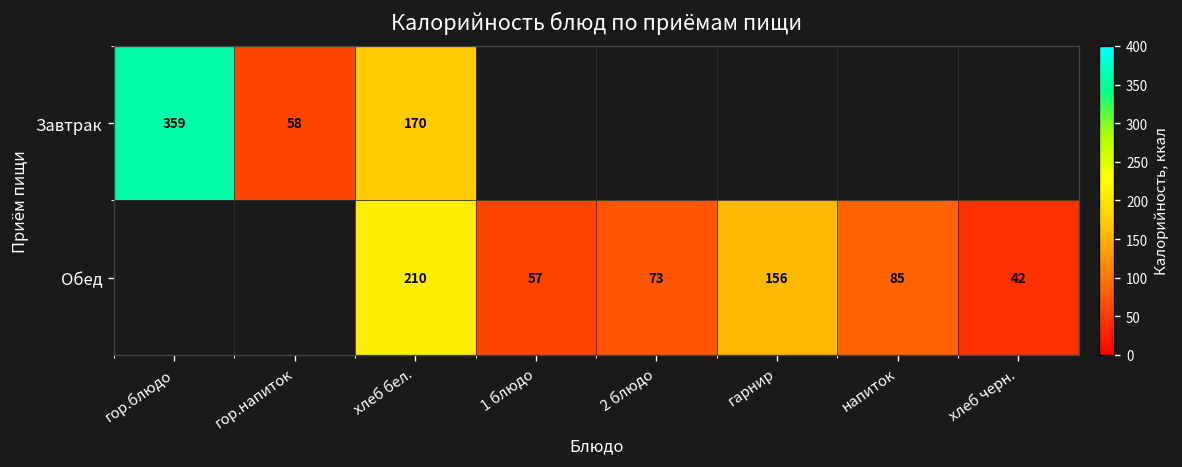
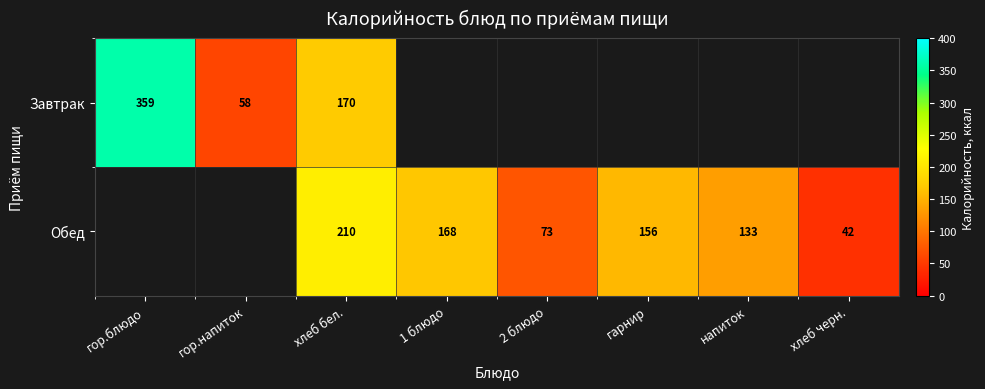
Обед, 1 блюдо: 57 -> 168
Обед, напиток: 85 -> 133
